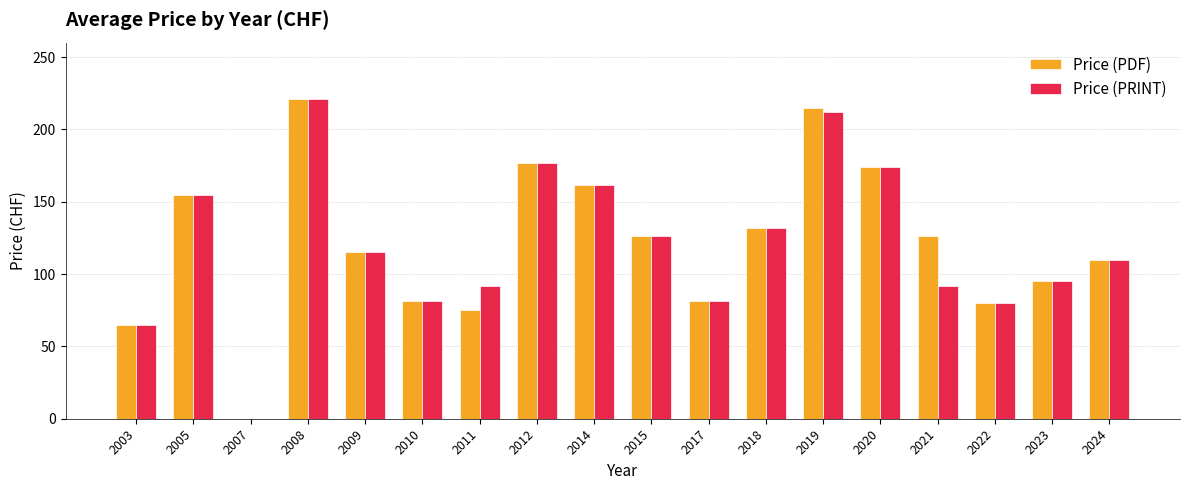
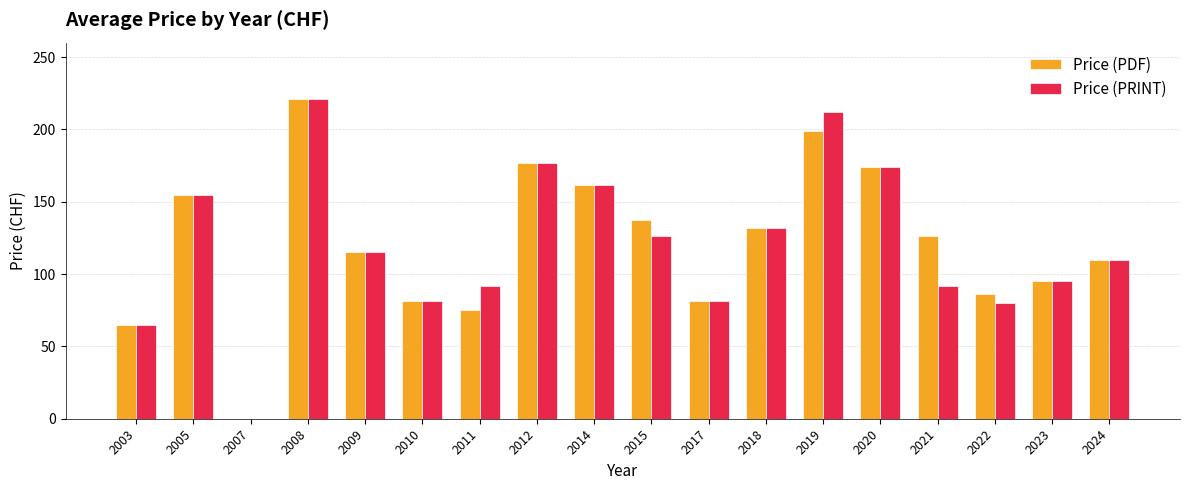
Price (PDF), 2015: 127 -> 137
Price (PDF), 2019: 215 -> 199
Price (PDF), 2022: 80 -> 86
